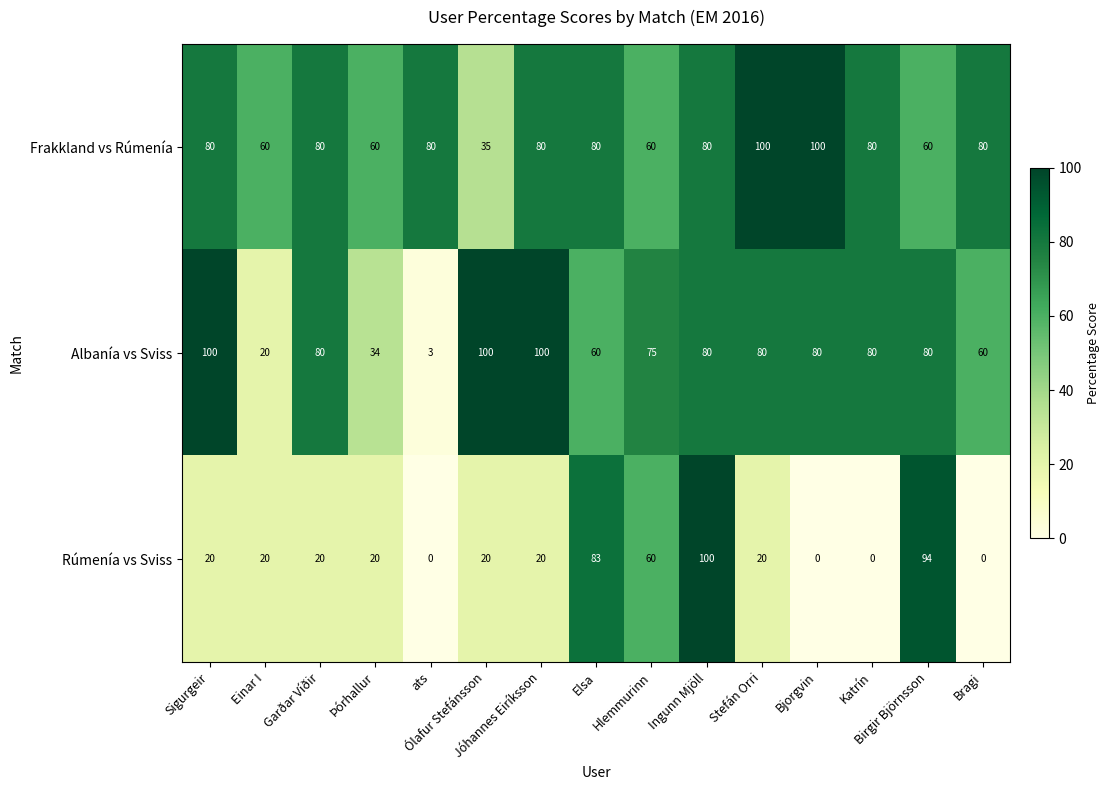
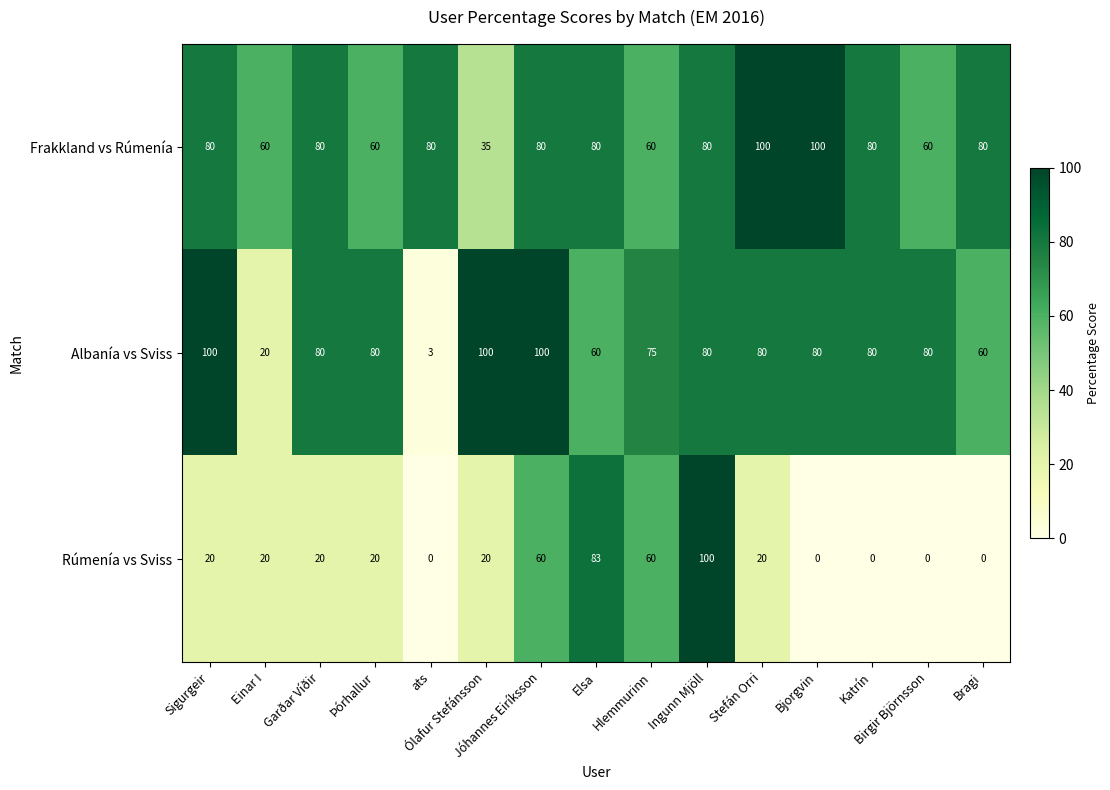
Albanía vs Sviss, Þórhallur: 34 -> 80
Rúmenía vs Sviss, Jóhannes Eiríksson: 20 -> 60
Rúmenía vs Sviss, Birgir Björnsson: 94 -> 0
